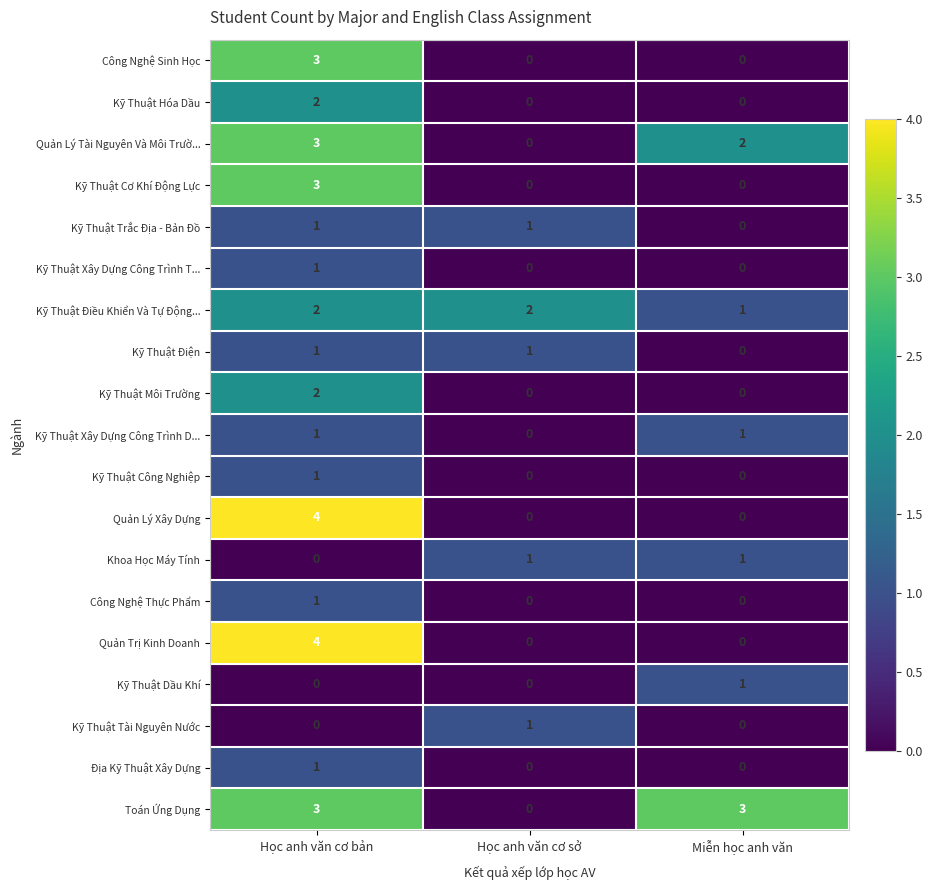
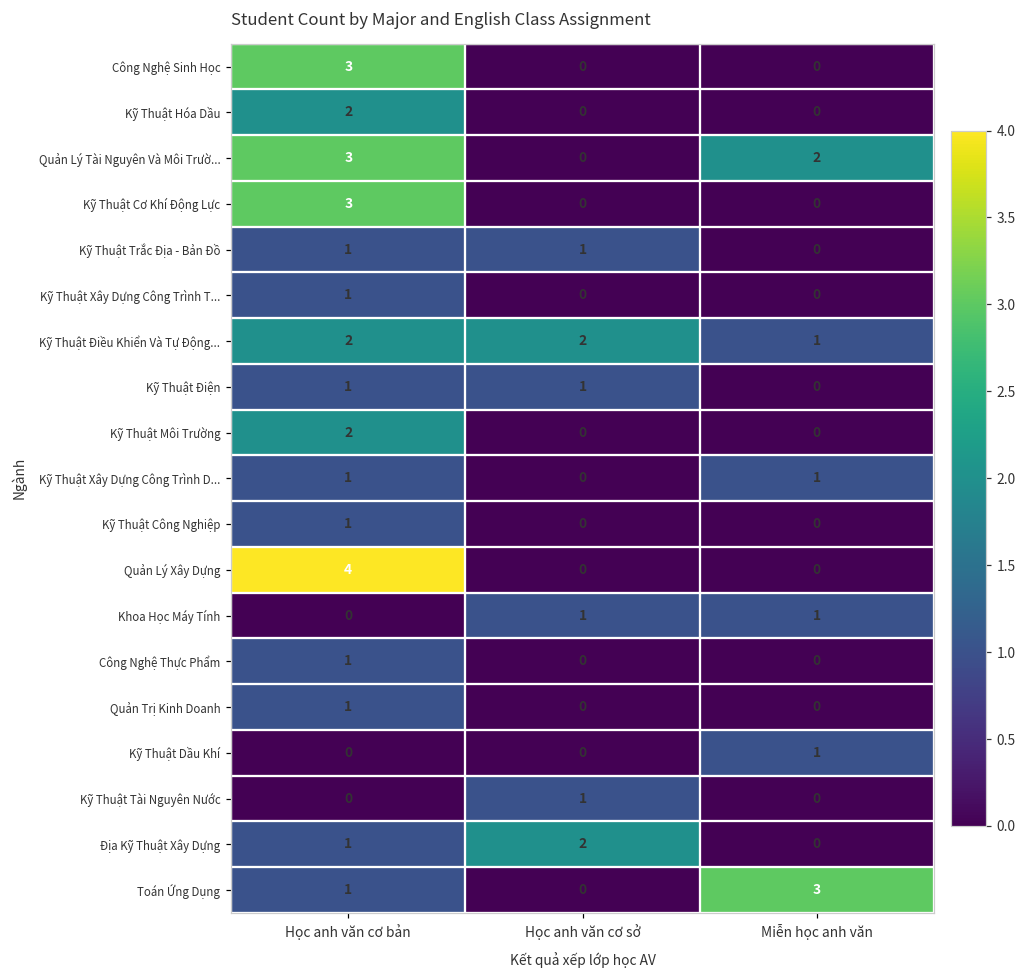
Quản Trị Kinh Doanh, Học anh văn cơ bản: 4 -> 1
Địa Kỹ Thuật Xây Dựng, Học anh văn cơ sở: 0 -> 2
Toán Ứng Dụng, Học anh văn cơ bản: 3 -> 1
